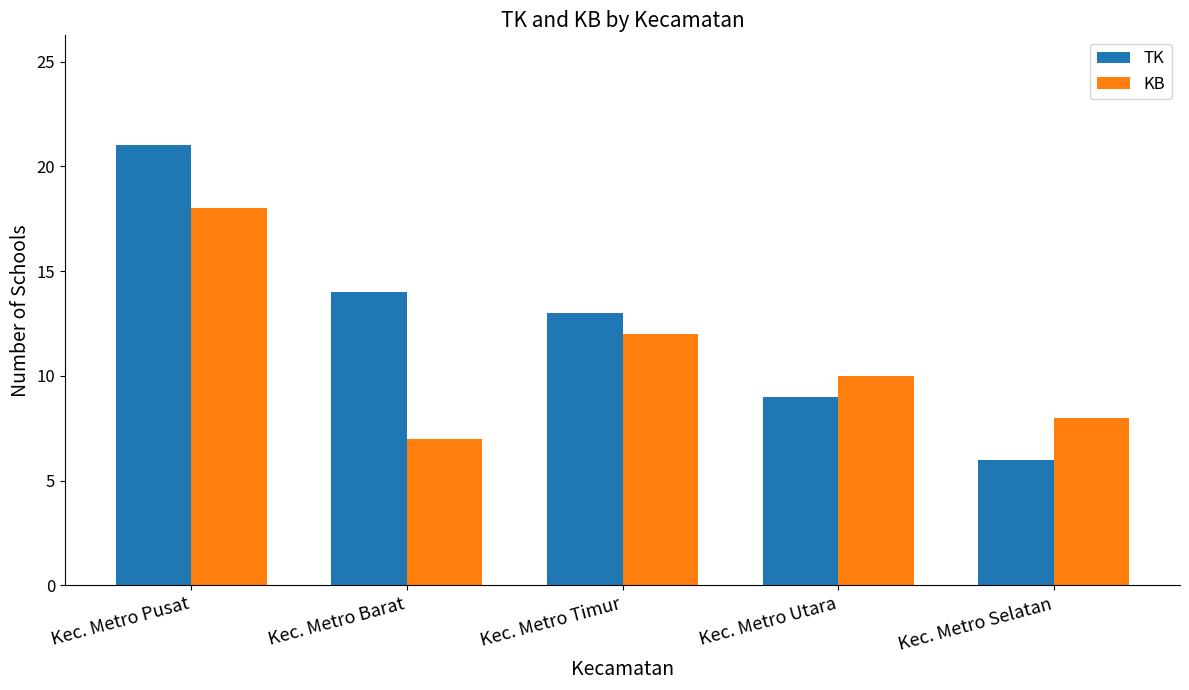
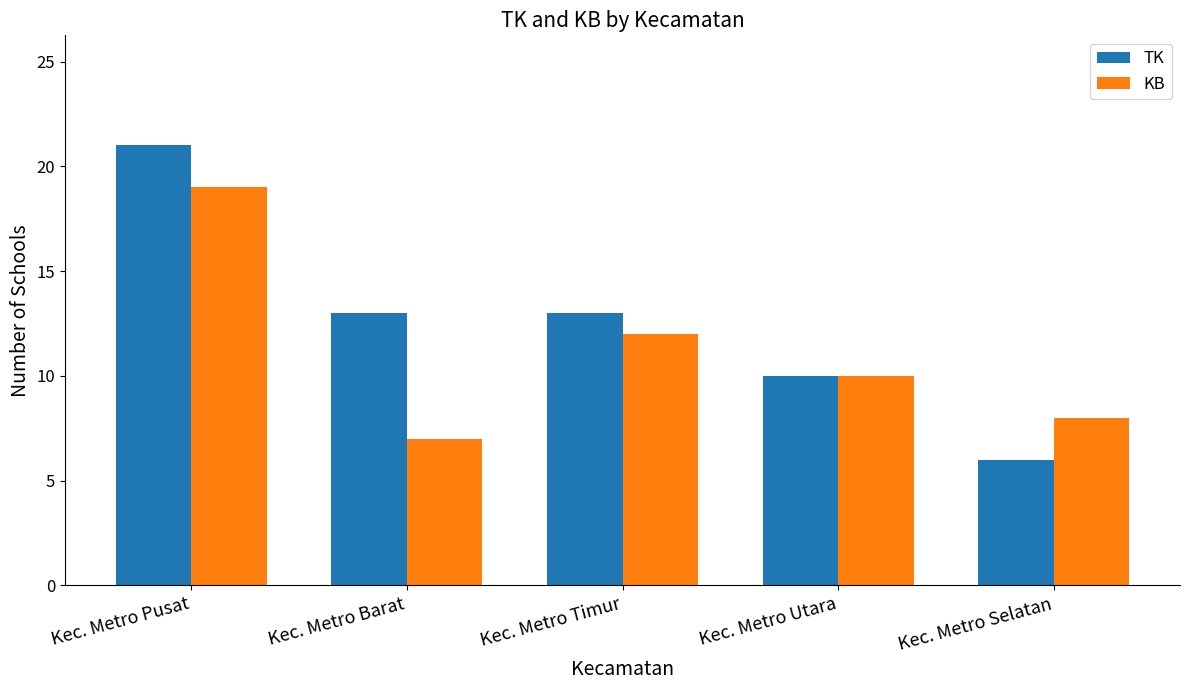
KB, Kec. Metro Pusat: 18 -> 19
TK, Kec. Metro Barat: 14 -> 13
TK, Kec. Metro Utara: 9 -> 10
